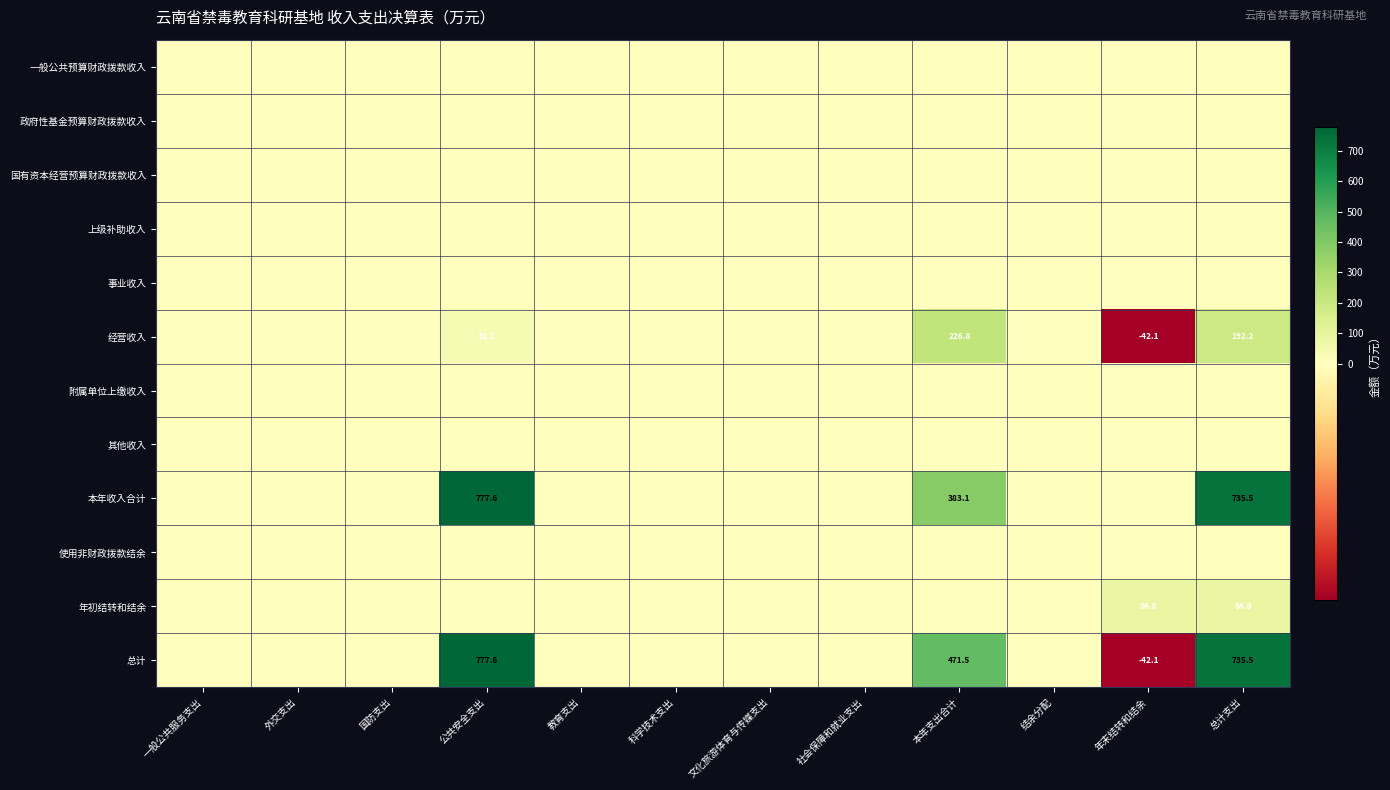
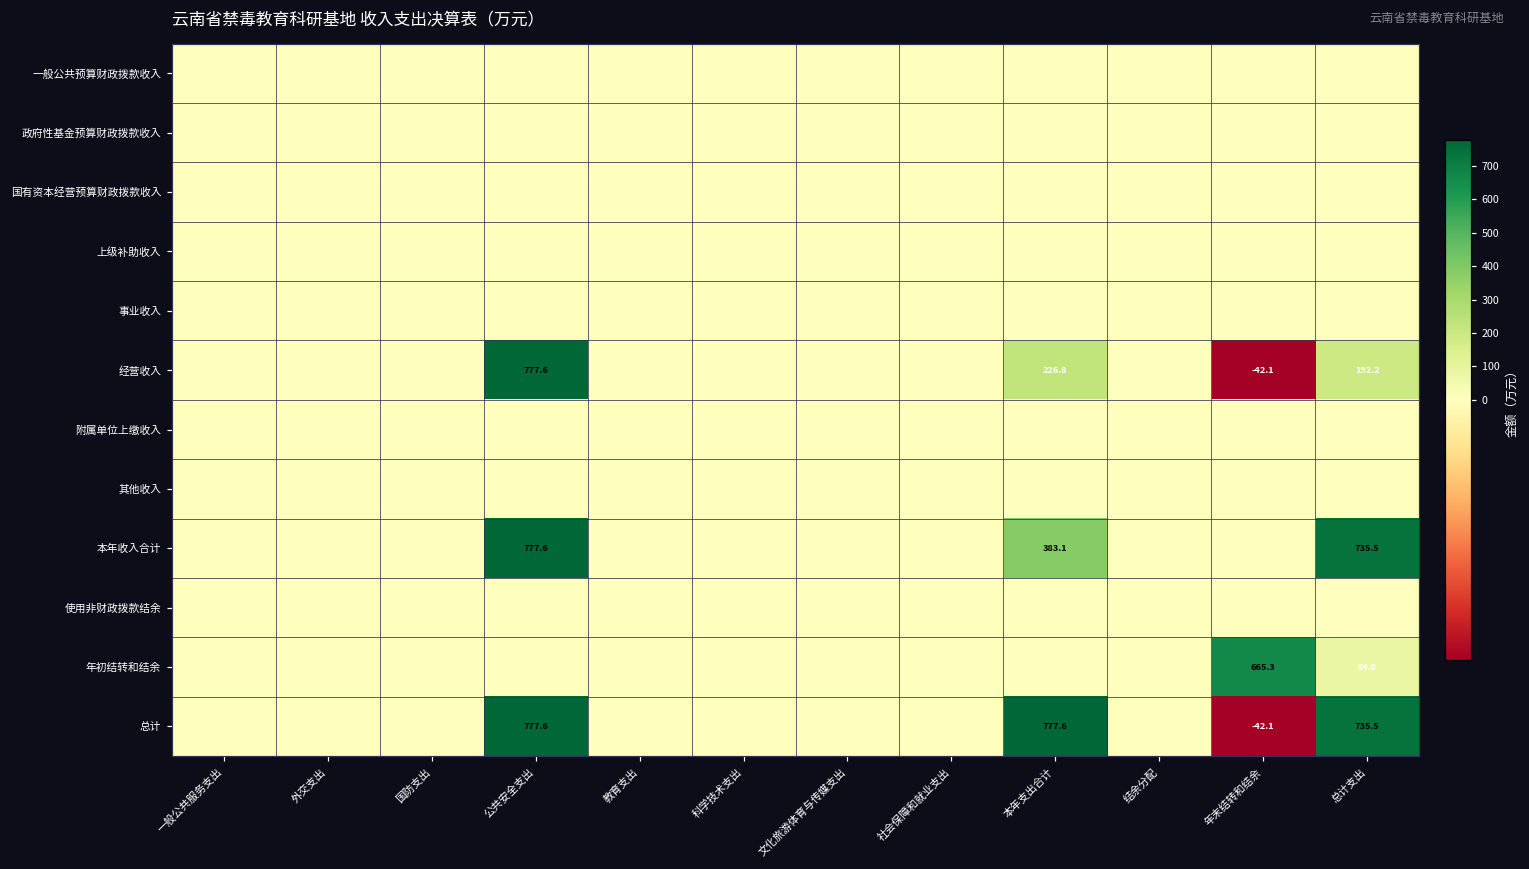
经营收入, 公共安全支出: 31.2 -> 777.6
年初结转和结余, 年末结转和结余: 84.8 -> 665.3
总计, 本年支出合计: 471.5 -> 777.6
